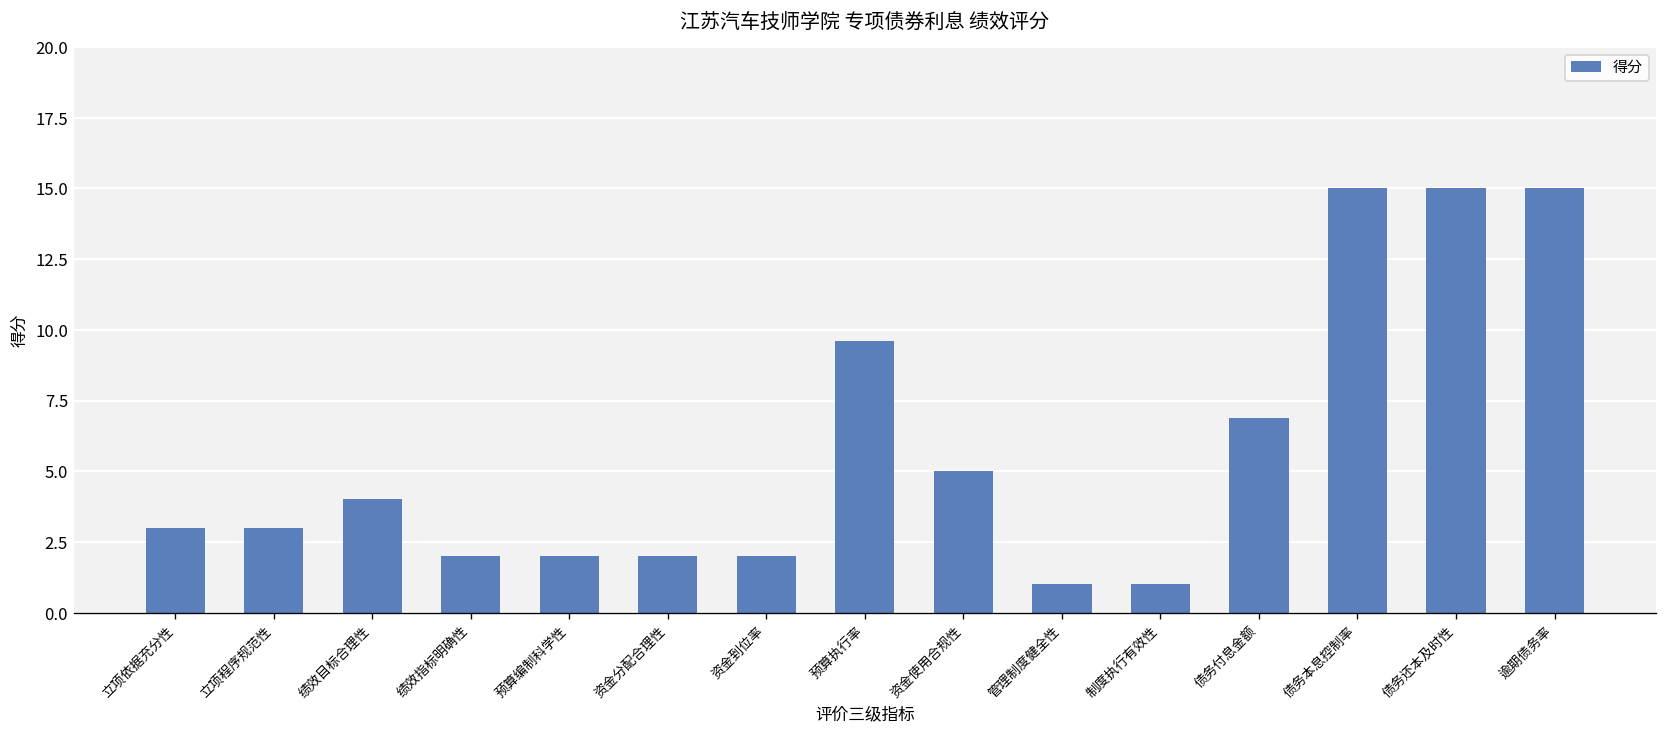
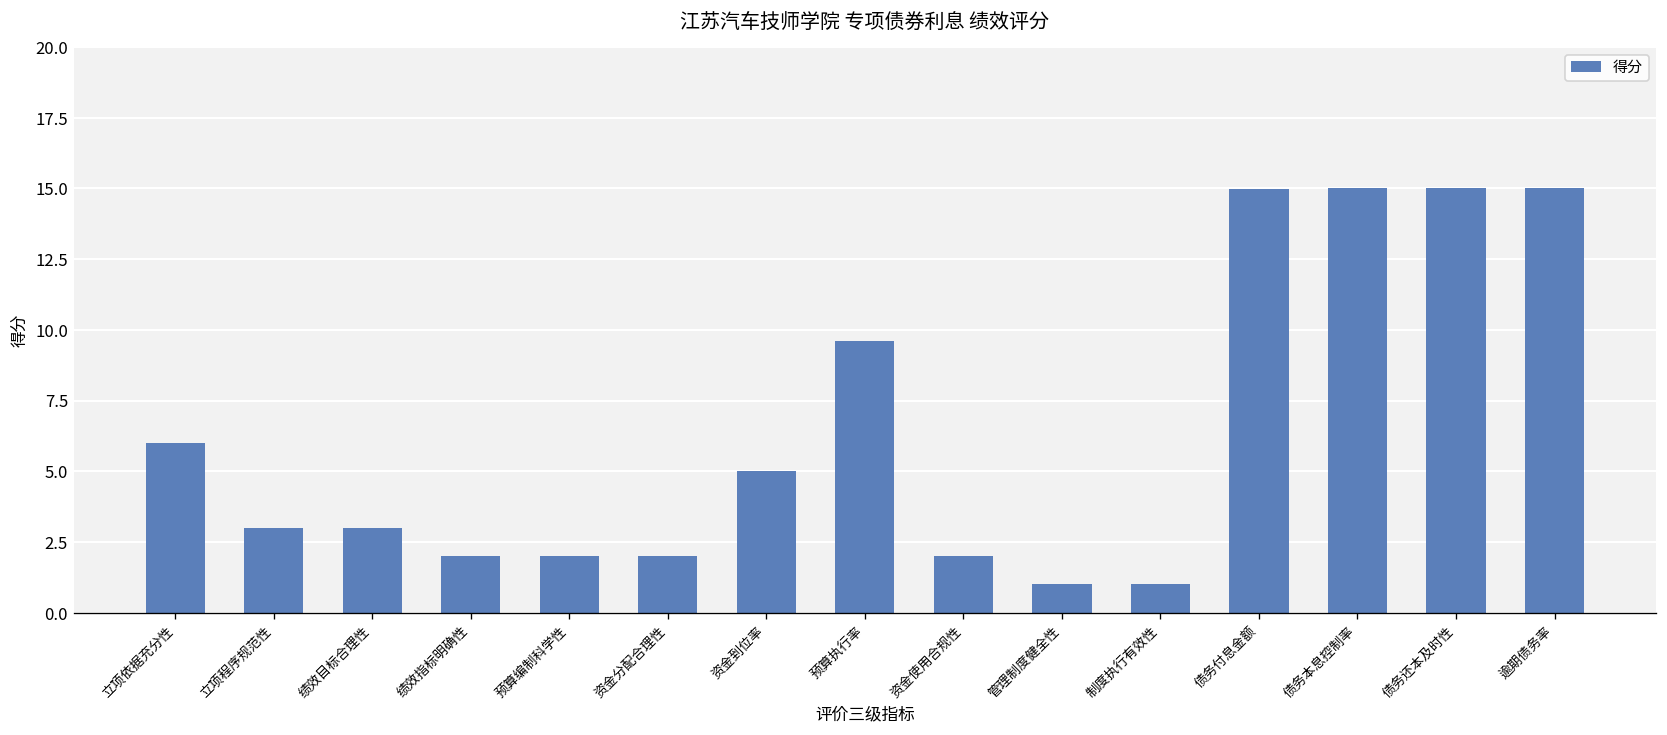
立项依据充分性: 3 -> 6
绩效目标合理性: 4 -> 3
资金到位率: 2 -> 5
资金使用合规性: 5 -> 2
债务付息金额: 6.9 -> 15.0
